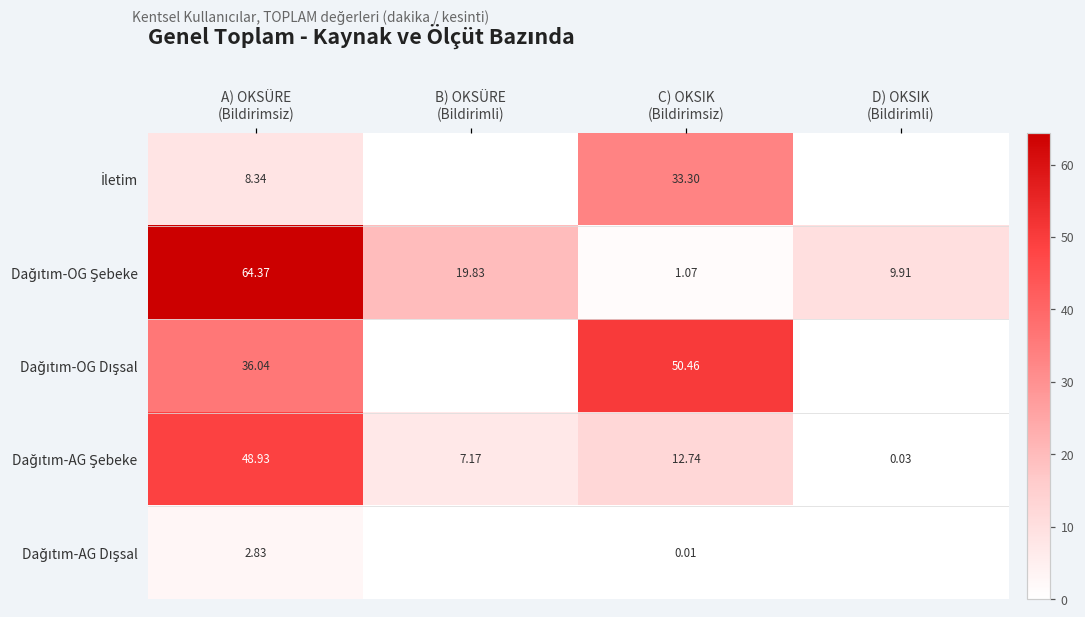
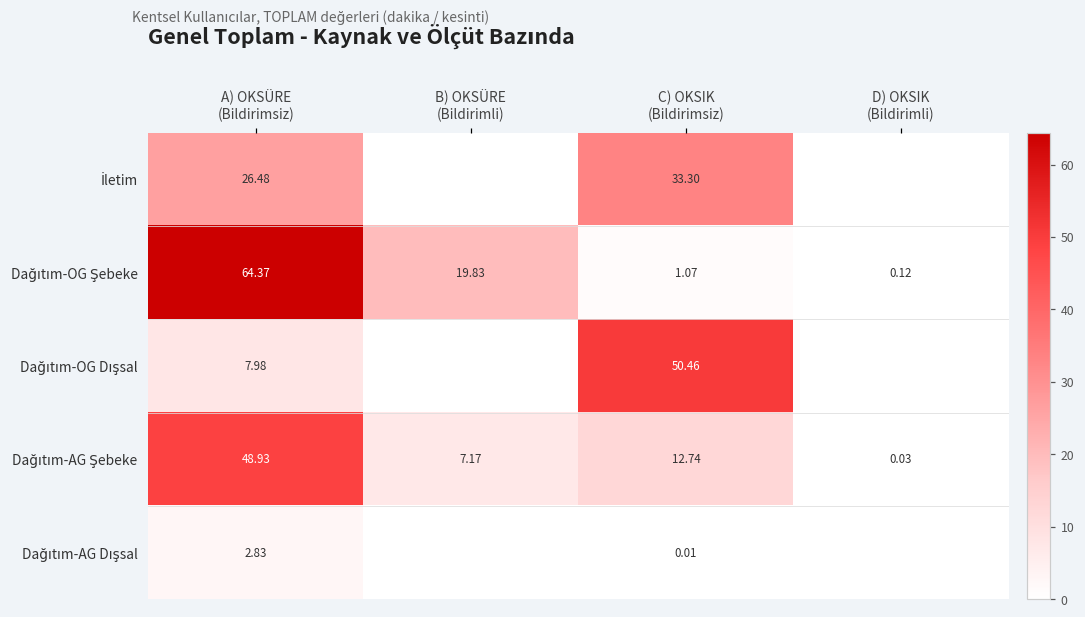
İletim, A) OKSÜRE (Bildirimsiz): 8.34 -> 26.48
Dağıtım-OG Şebeke, D) OKSIK (Bildirimli): 9.91 -> 0.12
Dağıtım-OG Dışsal, A) OKSÜRE (Bildirimsiz): 36.04 -> 7.98
